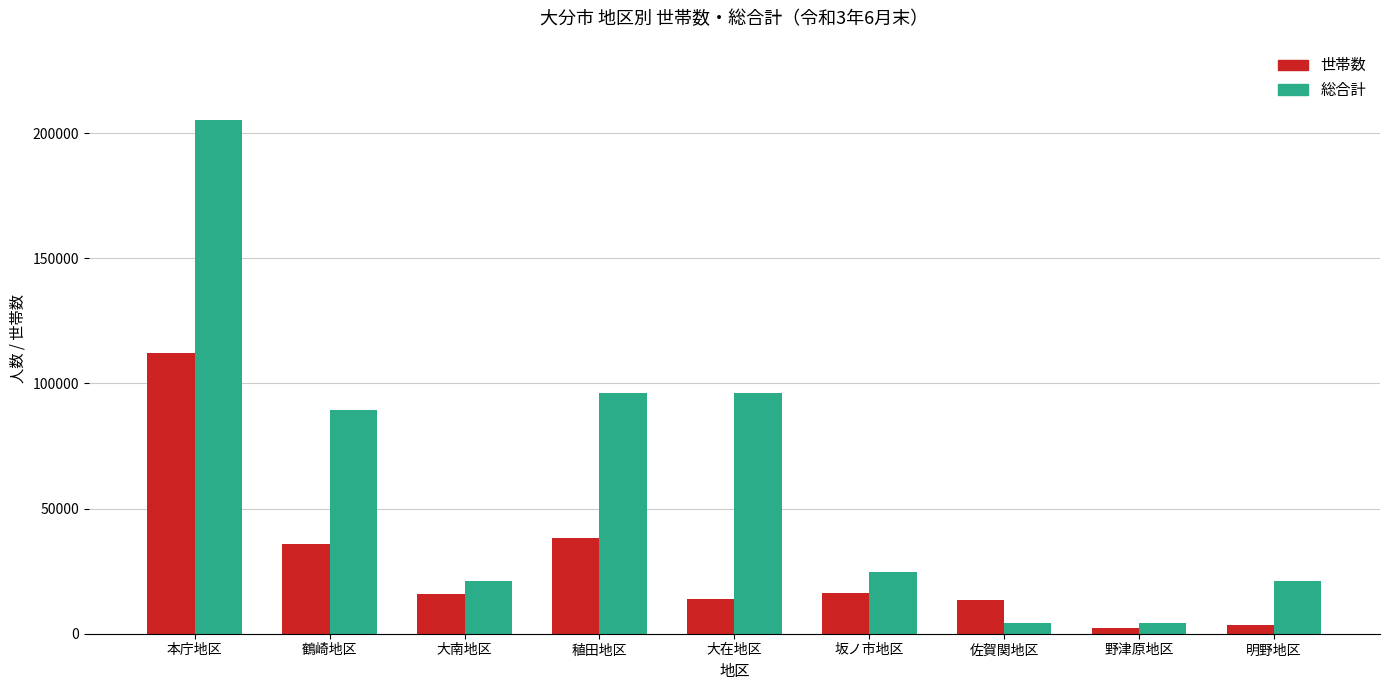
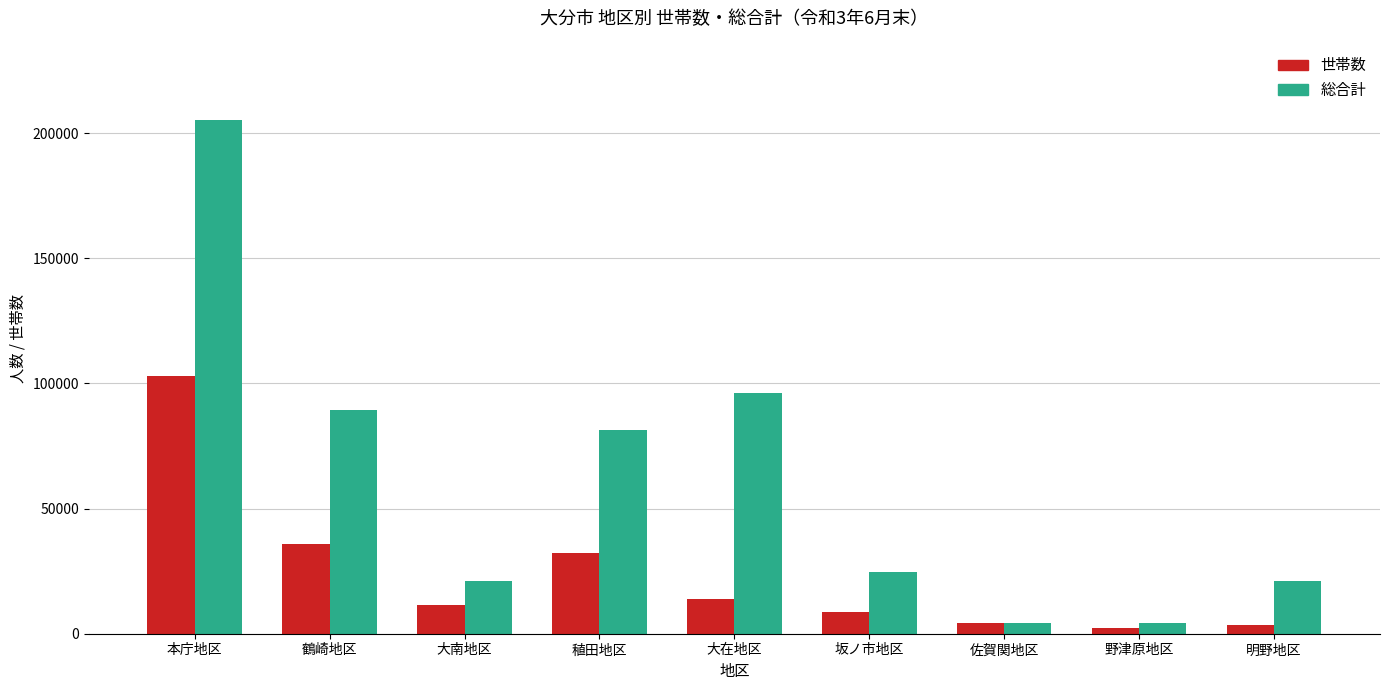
世帯数, 本庁地区: 112000 -> 103000
世帯数, 大南地区: 16000 -> 11000
世帯数, 稙田地区: 38000 -> 32000
総合計, 稙田地区: 96000 -> 82000
世帯数, 坂ノ市地区: 16000 -> 9000
世帯数, 佐賀関地区: 13000 -> 4000
